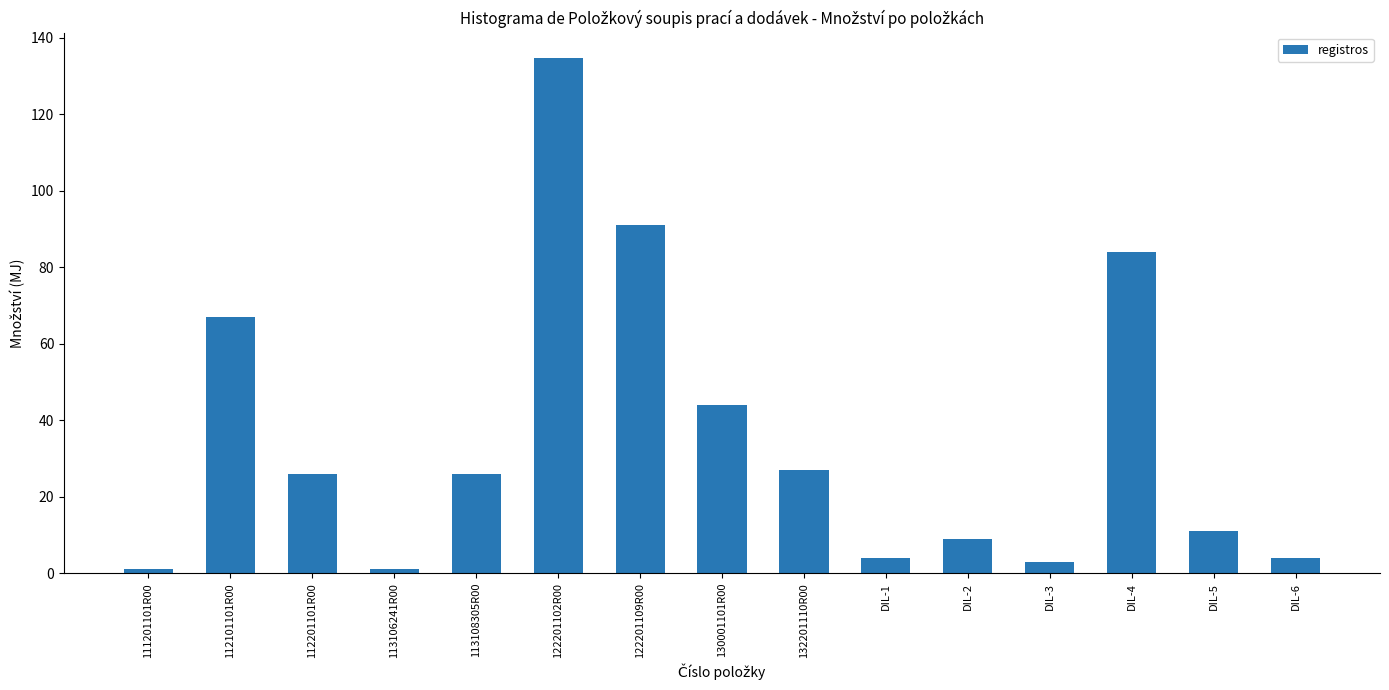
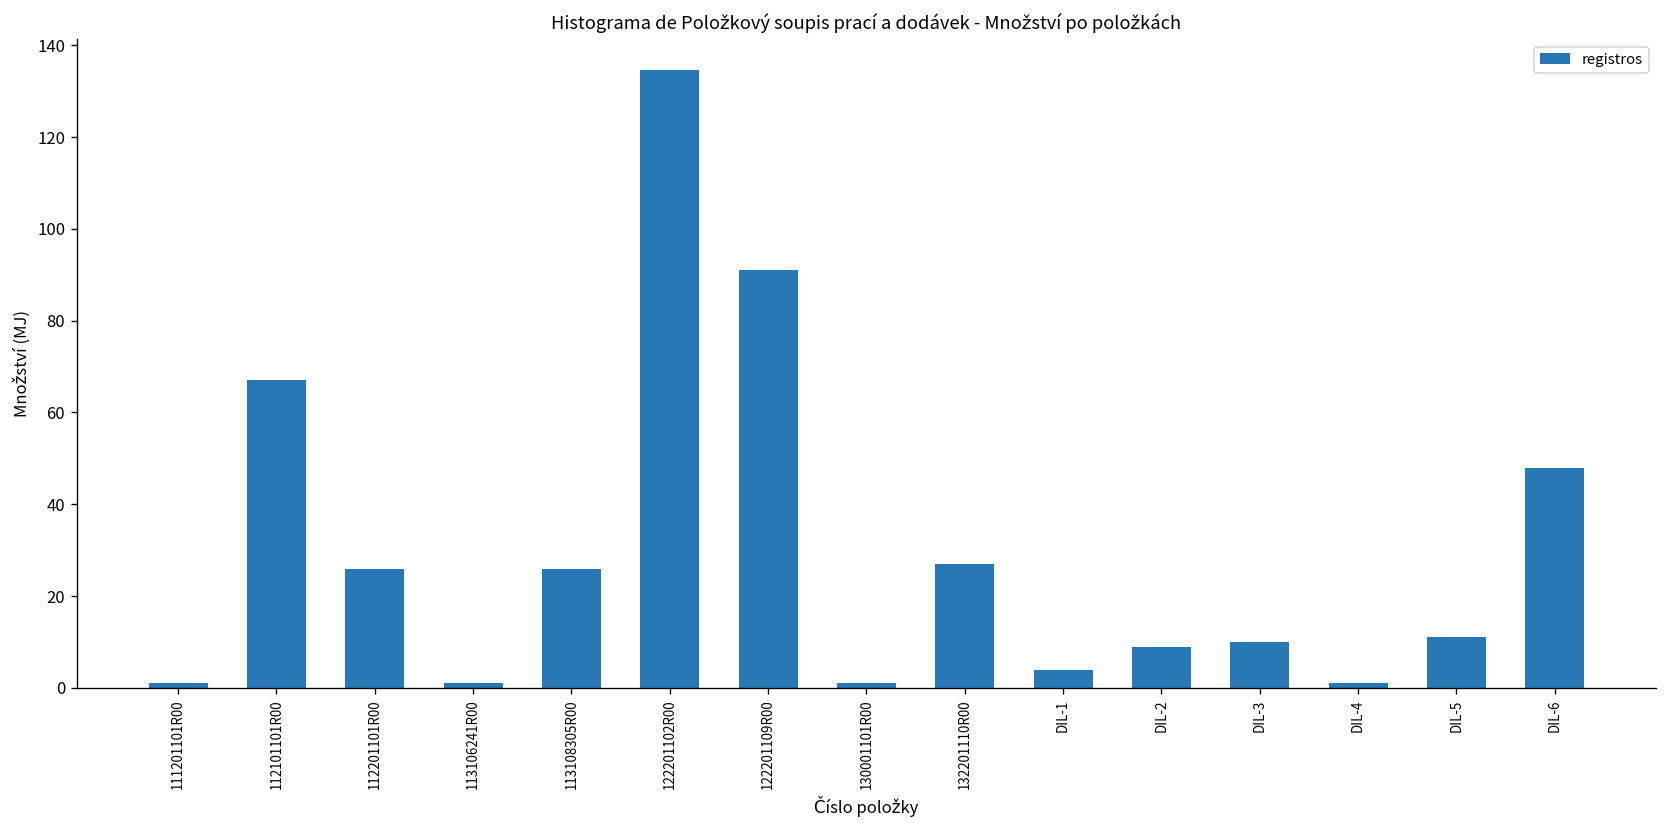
130001101R00: 44 -> 1
DIL-3: 3 -> 10
DIL-4: 84 -> 1
DIL-6: 4 -> 48
